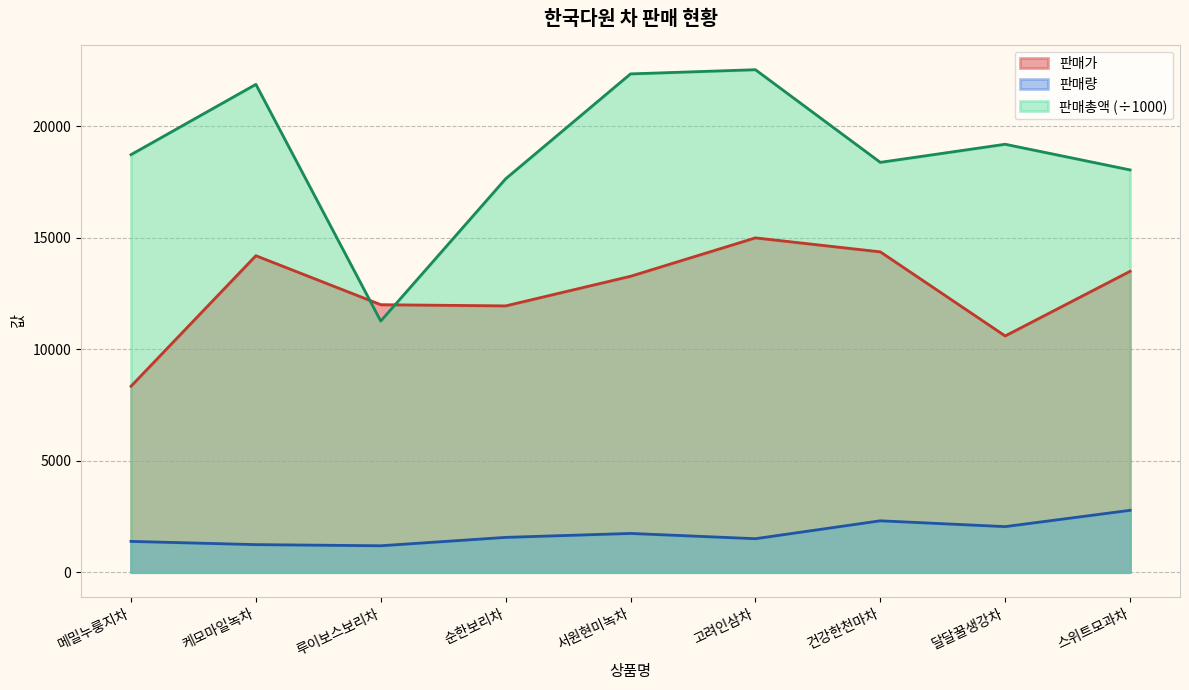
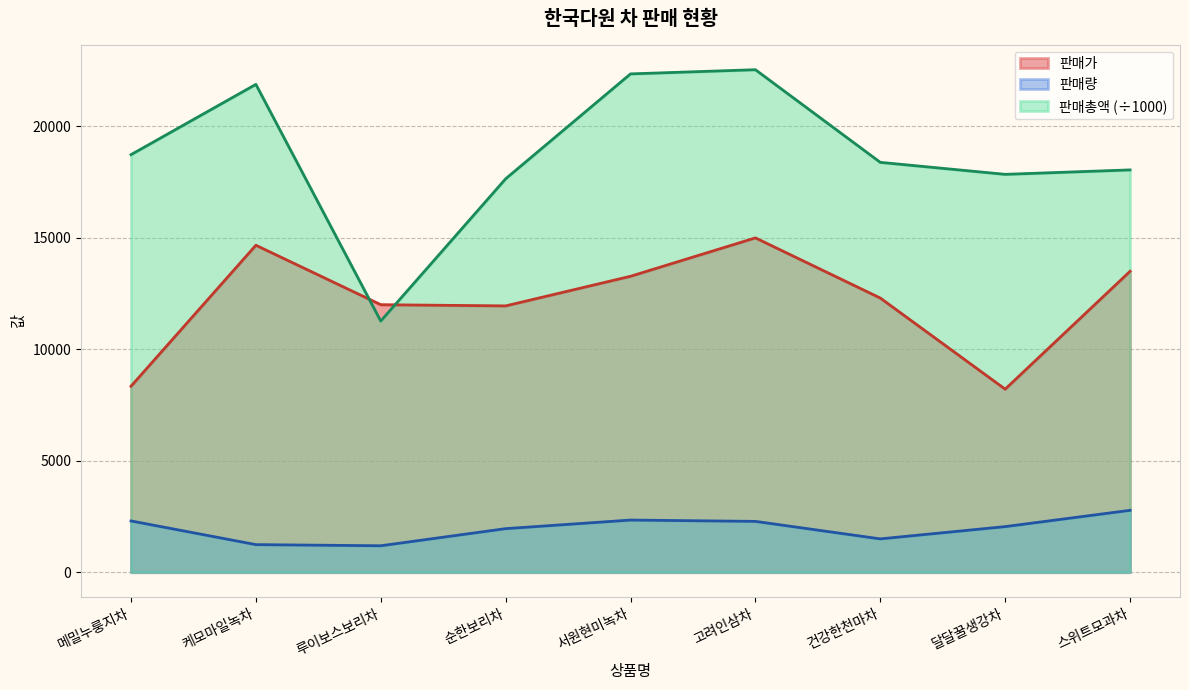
판매량, 메밀누룽지차: 1400 -> 2300
판매가, 케모마일녹차: 14200 -> 14700
판매량, 순한보리차: 1600 -> 2000
판매량, 서원현미녹차: 1700 -> 2300
판매량, 고려인삼차: 1500 -> 2300
판매가, 건강한천마차: 14400 -> 12300
판매량, 건강한천마차: 2300 -> 1500
판매가, 달달꿀생강차: 10600 -> 8200
판매총액 (÷1000), 달달꿀생강차: 19200 -> 17900
